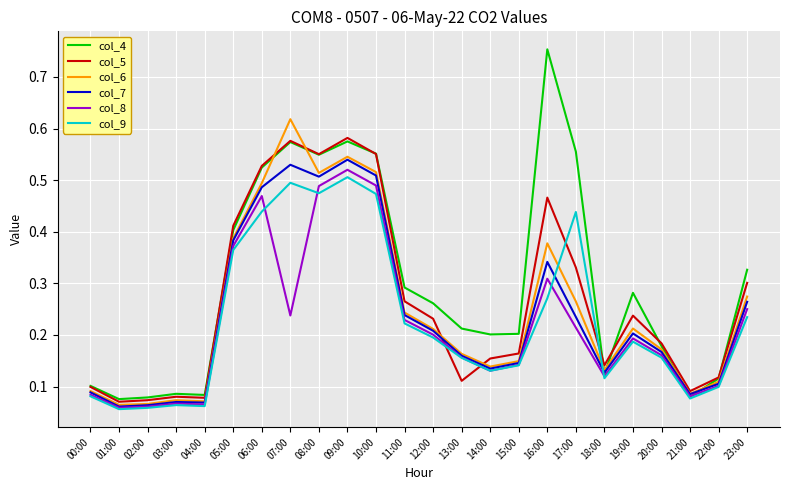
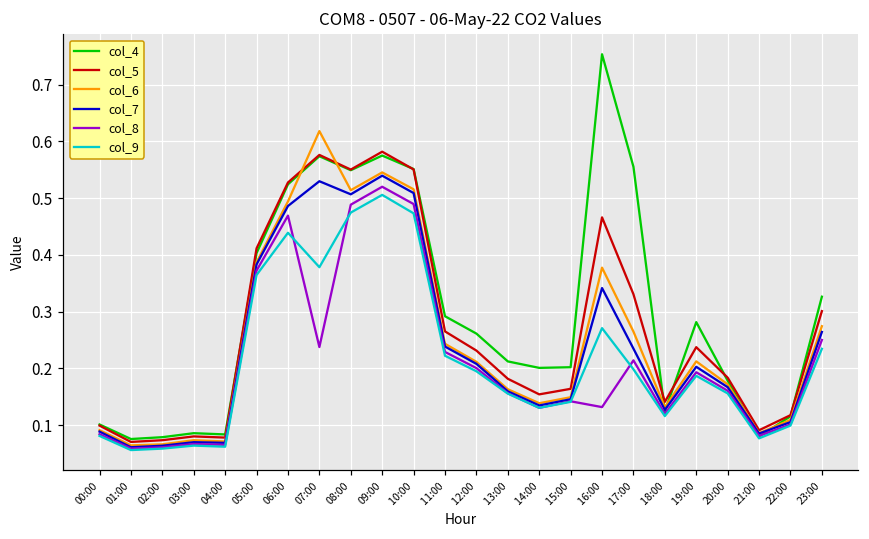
col_9, 07:00: 0.49 -> 0.38
col_5, 13:00: 0.11 -> 0.18
col_8, 16:00: 0.31 -> 0.13
col_9, 17:00: 0.44 -> 0.20
